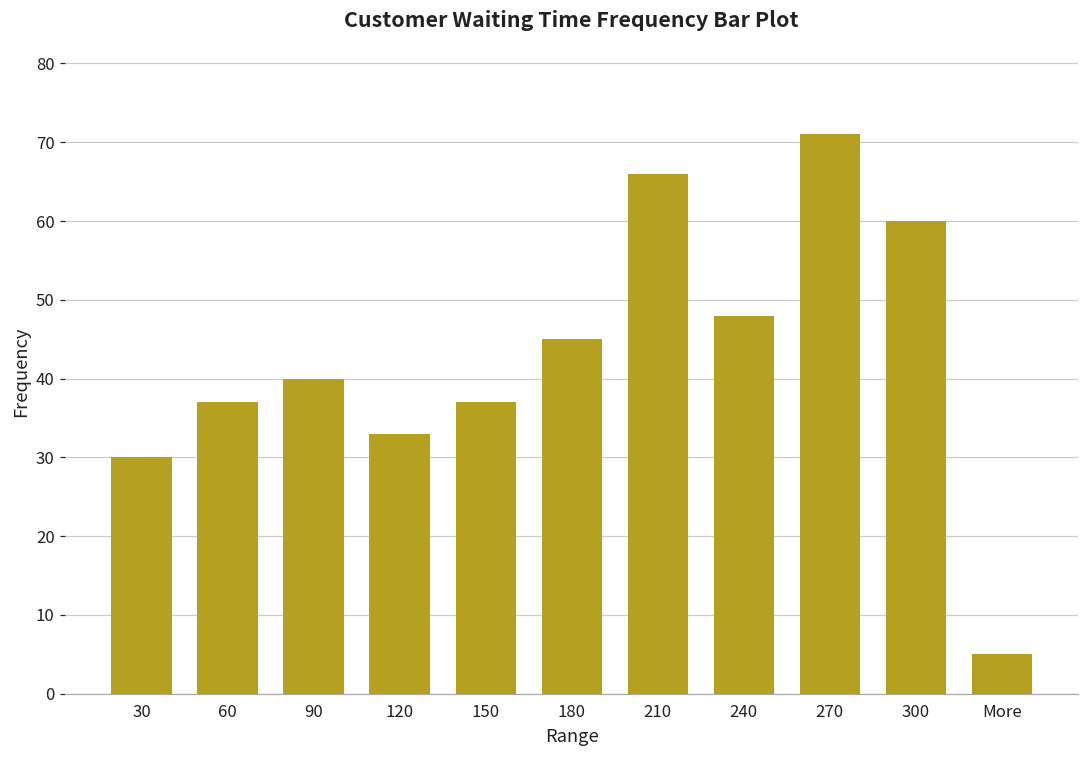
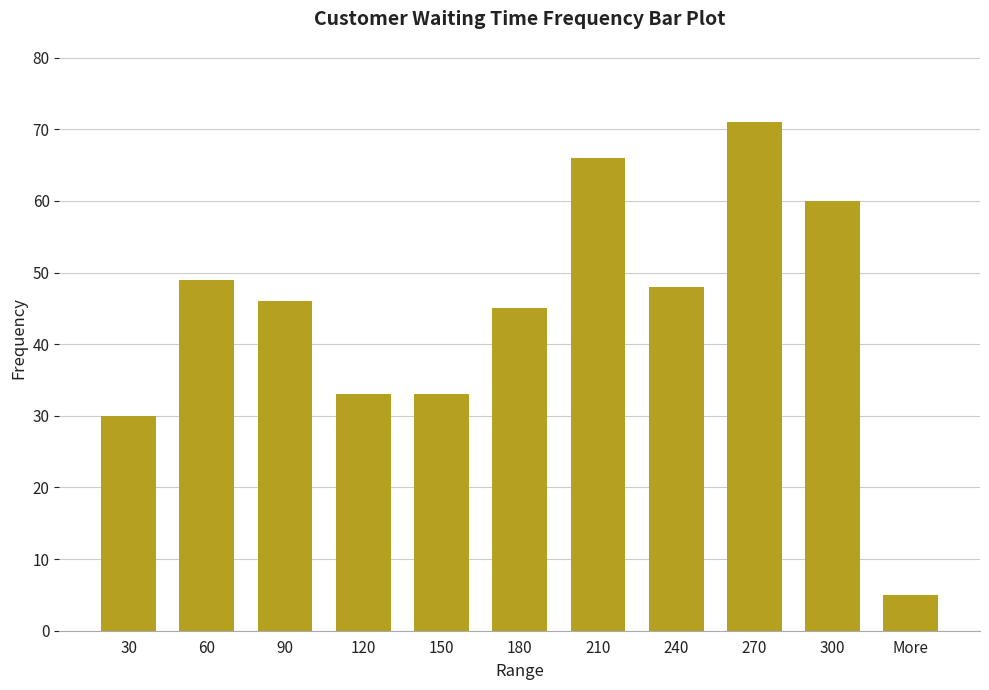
60: 37 -> 49
90: 40 -> 46
150: 37 -> 33
